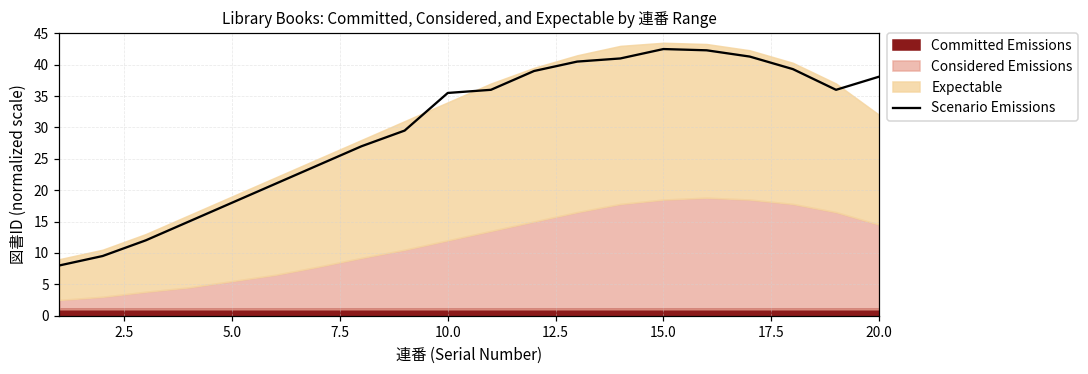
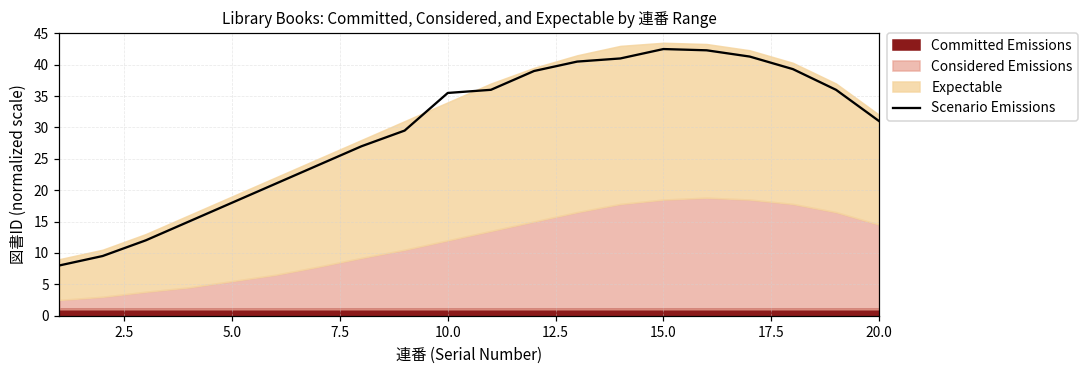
Scenario Emissions, 20.0: 38 -> 31
